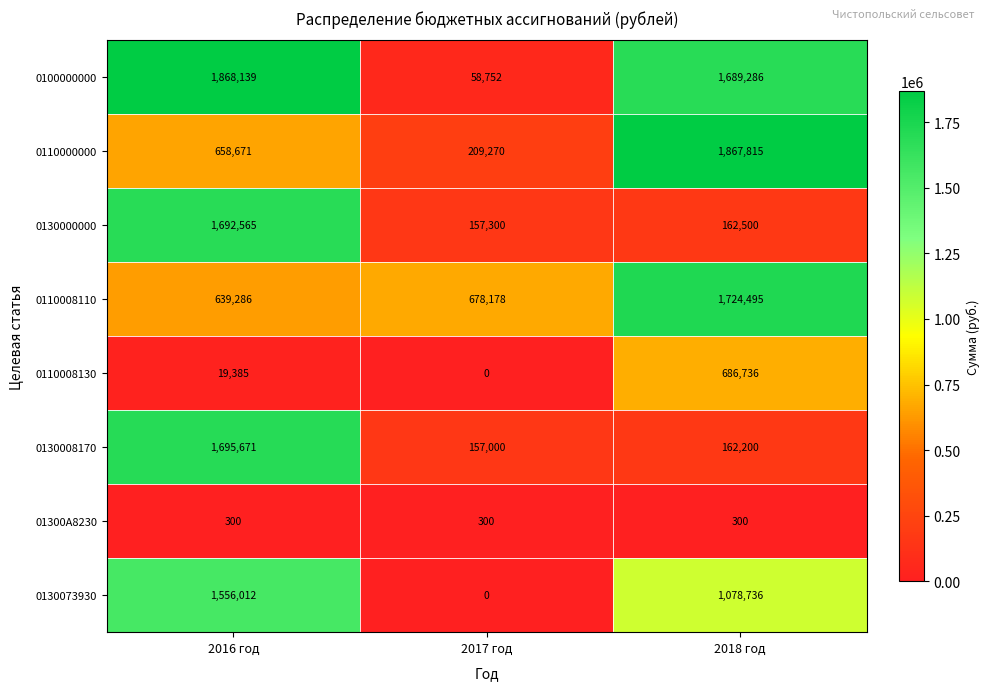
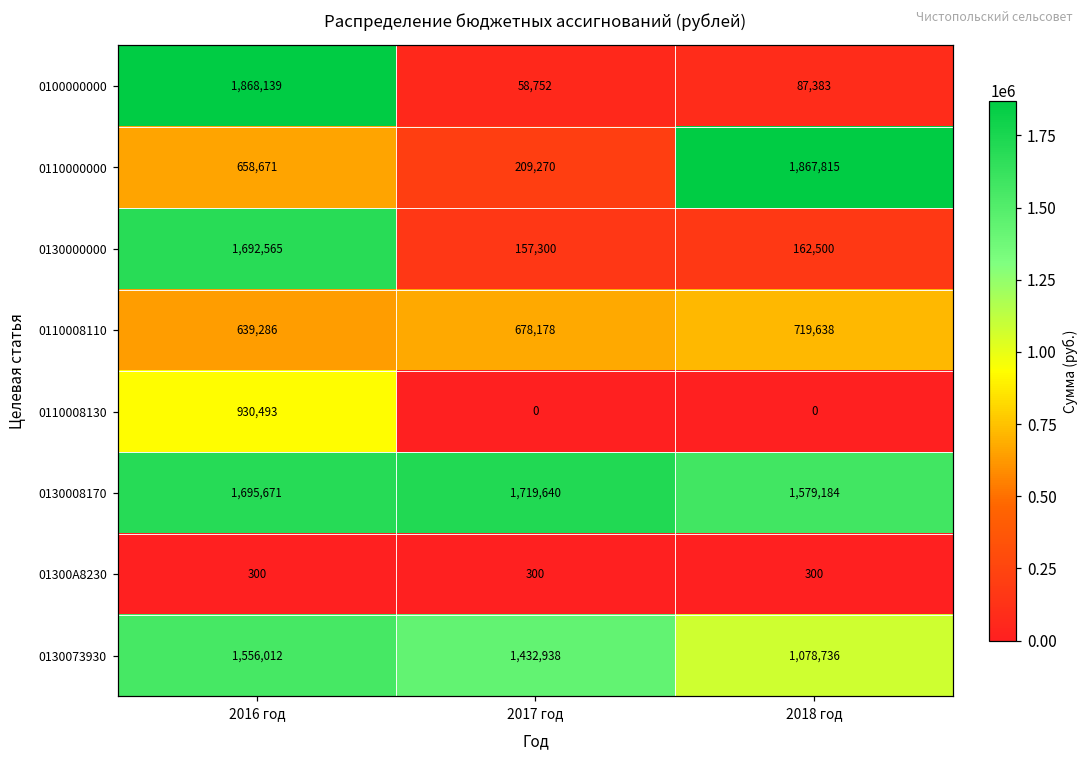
0100000000, 2018 год: 1,689,286 -> 87,383
0110008110, 2018 год: 1,724,495 -> 719,638
0110008130, 2016 год: 19,385 -> 930,493
0110008130, 2018 год: 686,736 -> 0
0130008170, 2017 год: 157,000 -> 1,719,640
0130008170, 2018 год: 162,200 -> 1,579,184
0130073930, 2017 год: 0 -> 1,432,938
